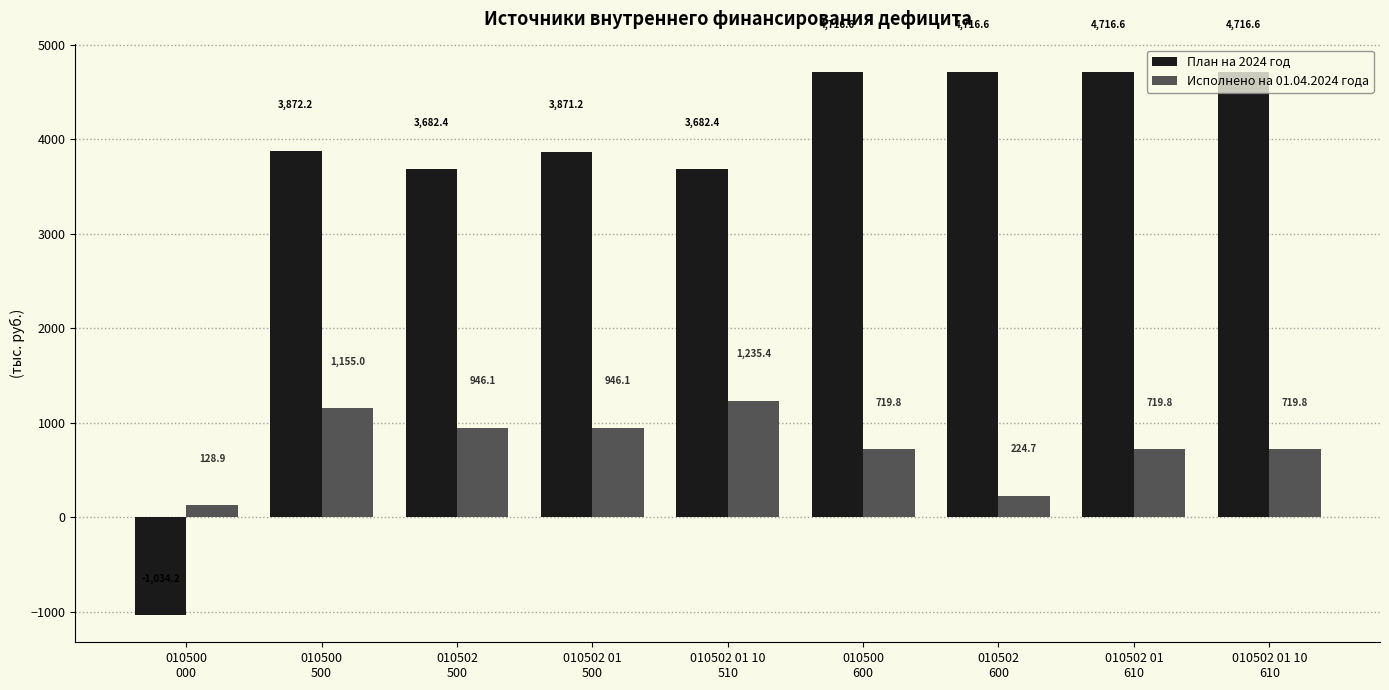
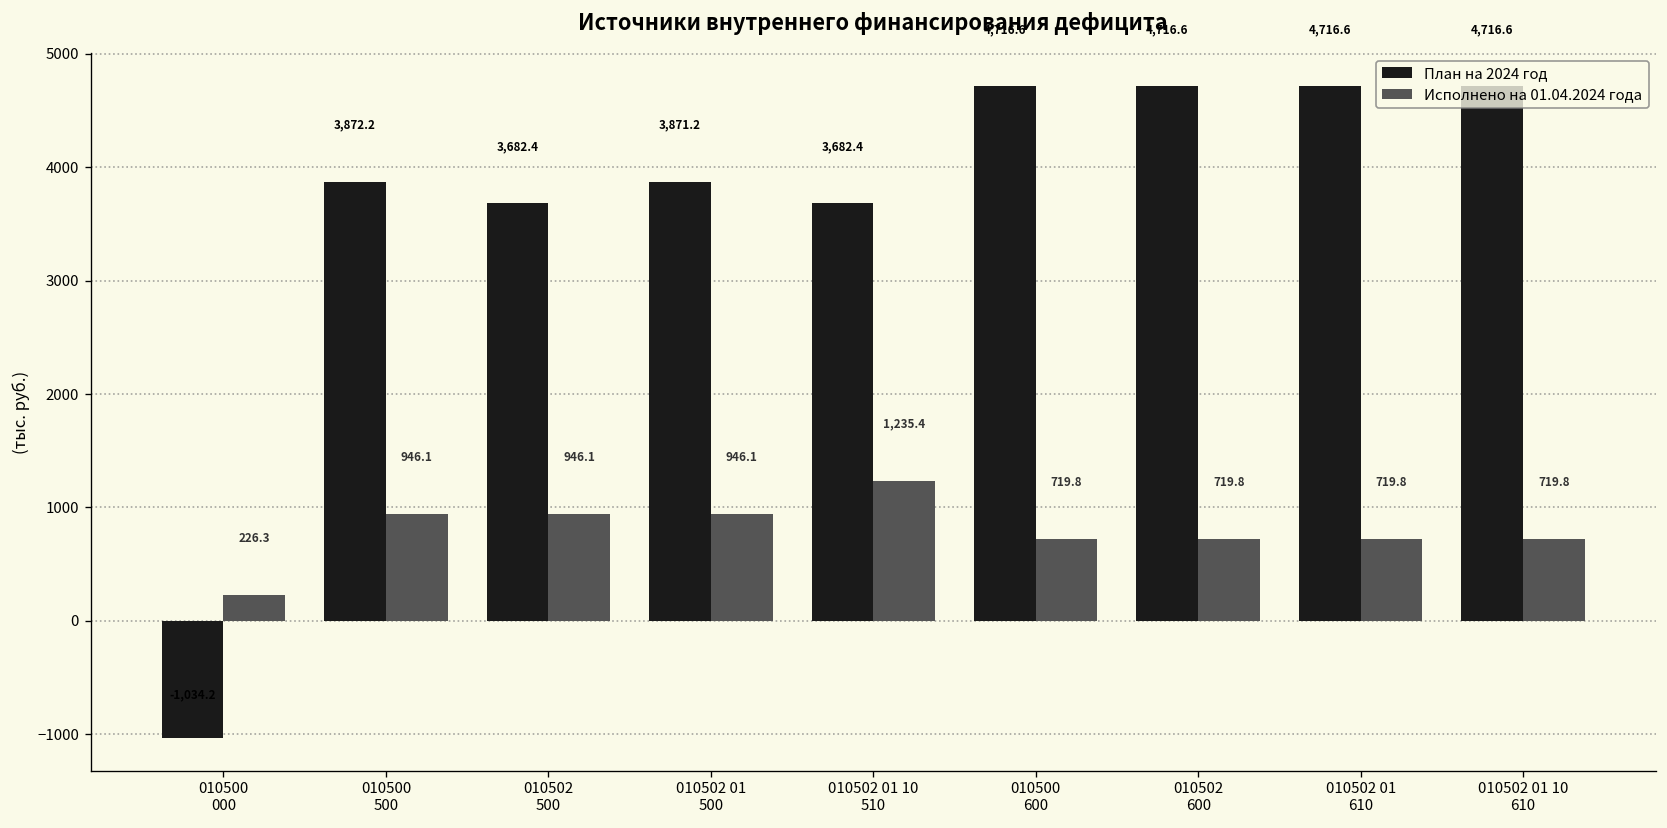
Исполнено на 01.04.2024 года, 010500 000: 128.9 -> 226.3
Исполнено на 01.04.2024 года, 010500 500: 1,155.0 -> 946.1
Исполнено на 01.04.2024 года, 010502 600: 224.7 -> 719.8
